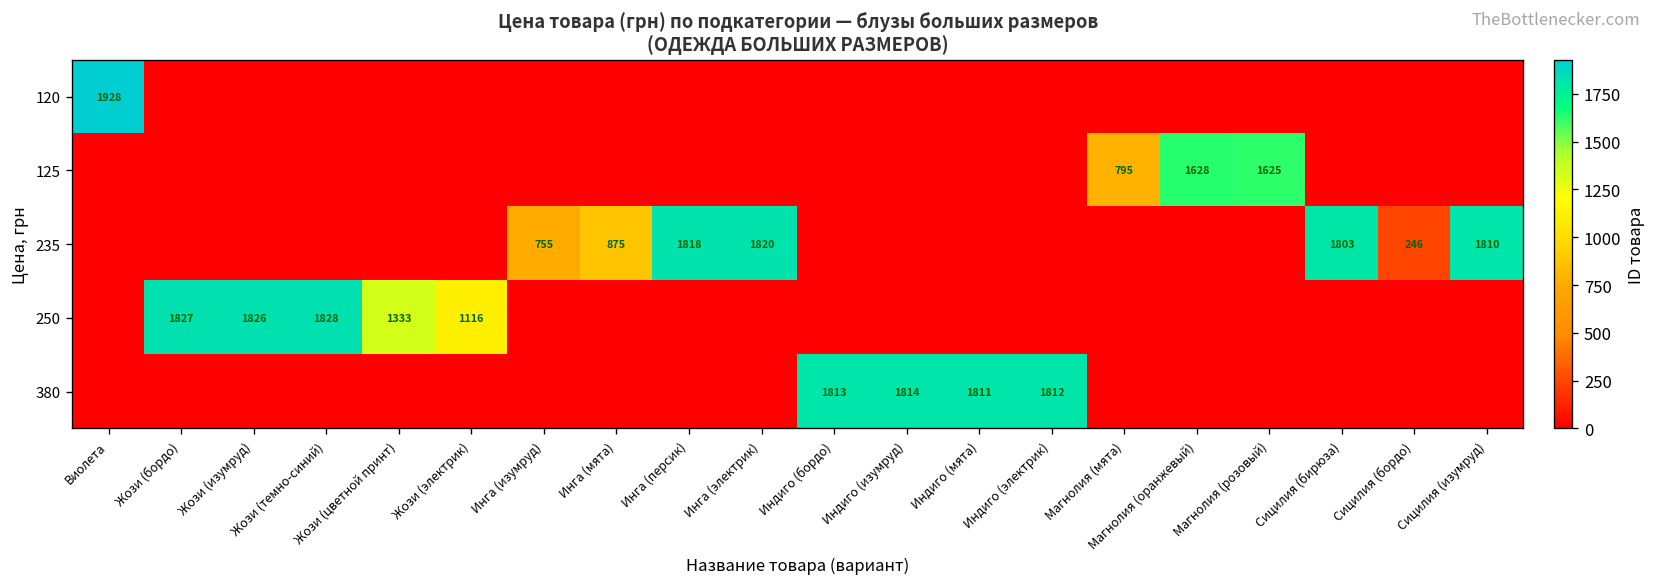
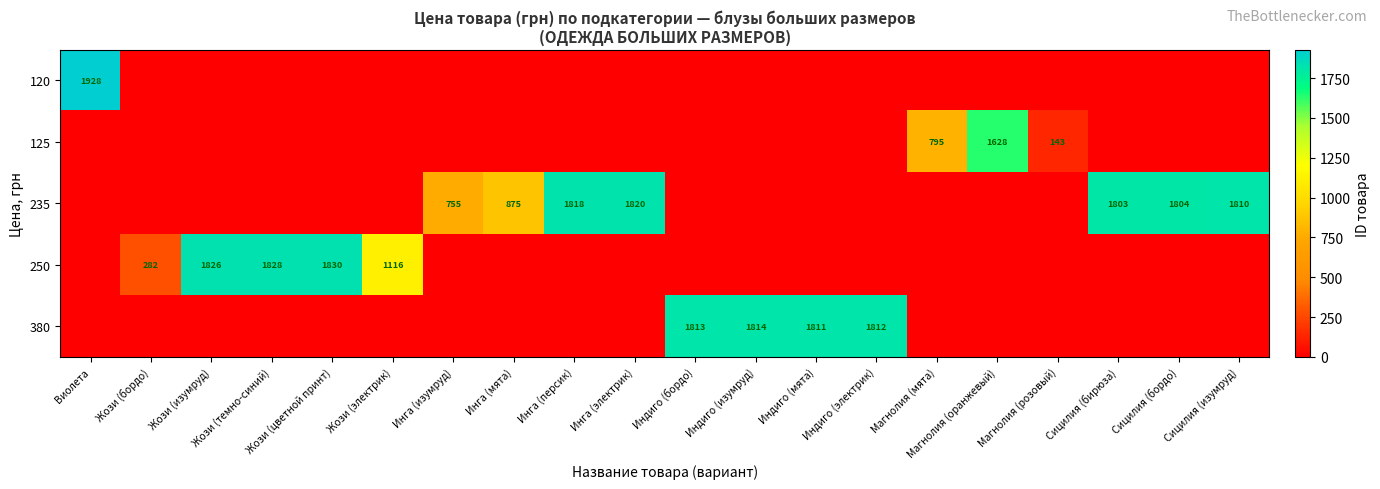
125, Магнолия (розовый): 1625 -> 143
235, Сицилия (бордо): 246 -> 1804
250, Жози (бордо): 1827 -> 282
250, Жози (цветной принт): 1333 -> 1830
